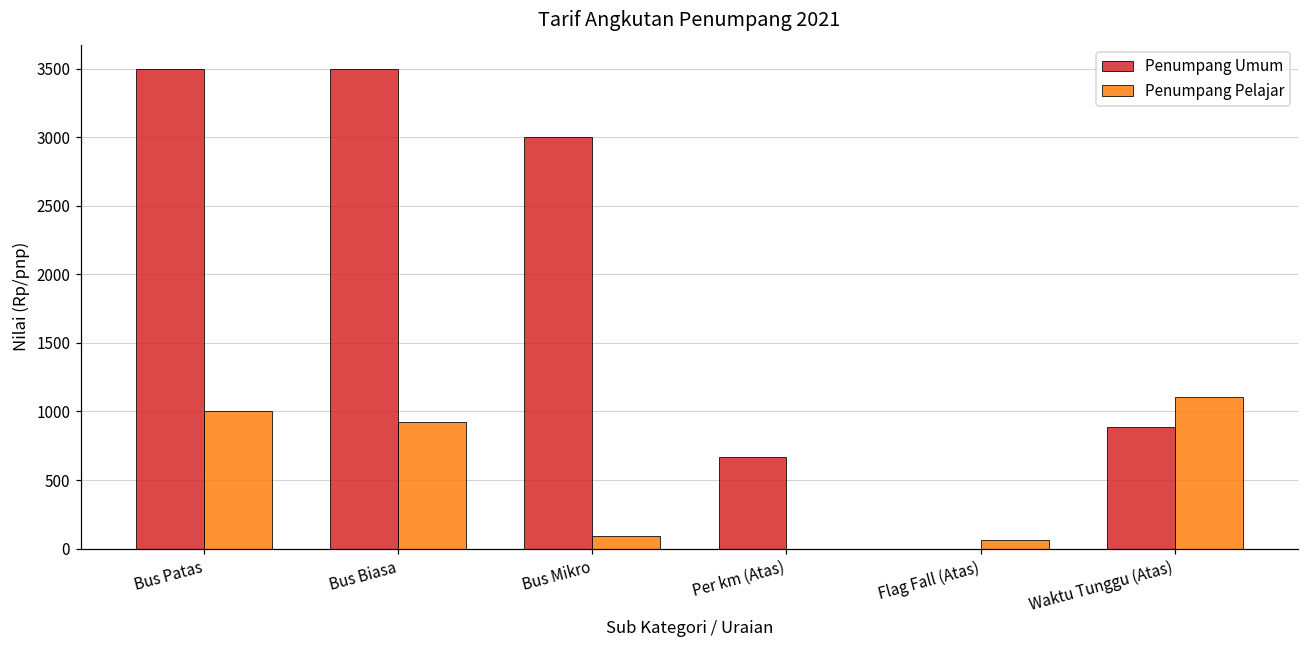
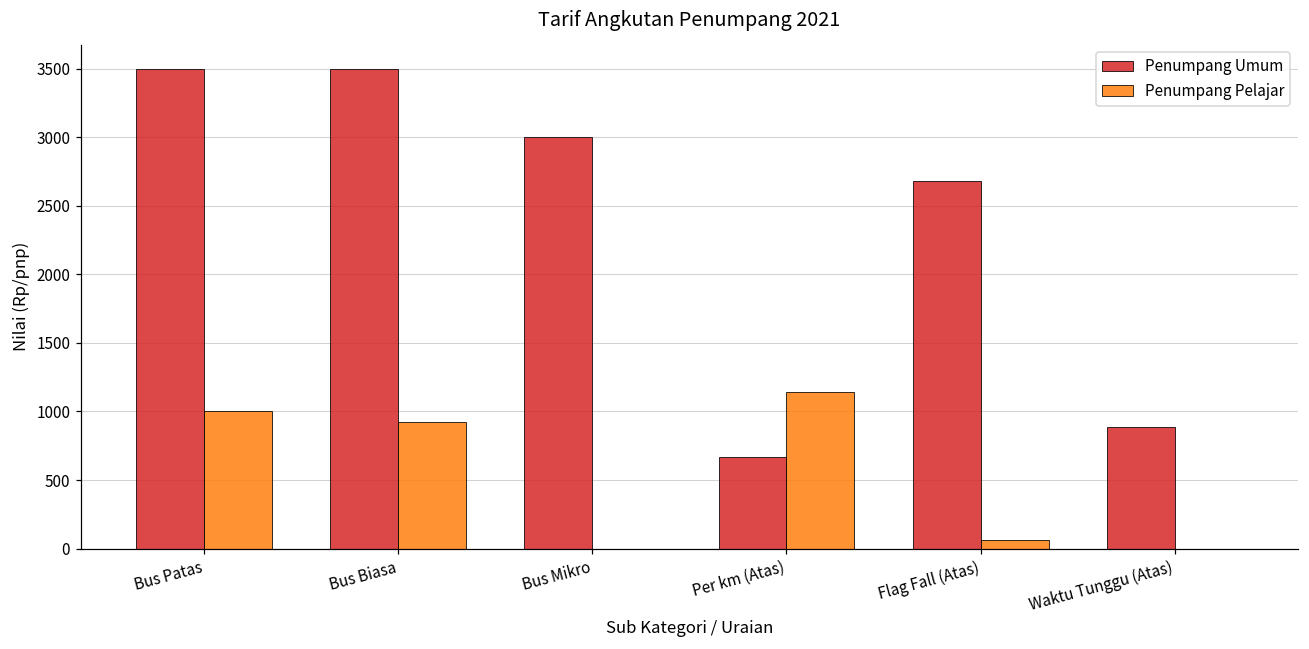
Penumpang Pelajar, Bus Mikro: 90 -> 0
Penumpang Pelajar, Per km (Atas): 0 -> 1140
Penumpang Umum, Flag Fall (Atas): 0 -> 2680
Penumpang Pelajar, Waktu Tunggu (Atas): 1110 -> 0
